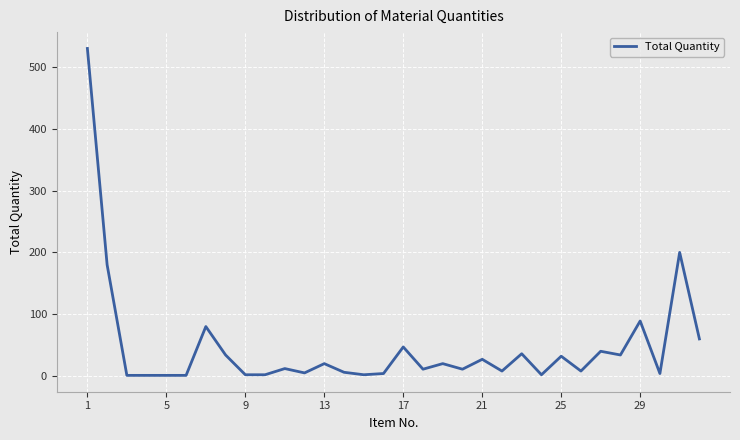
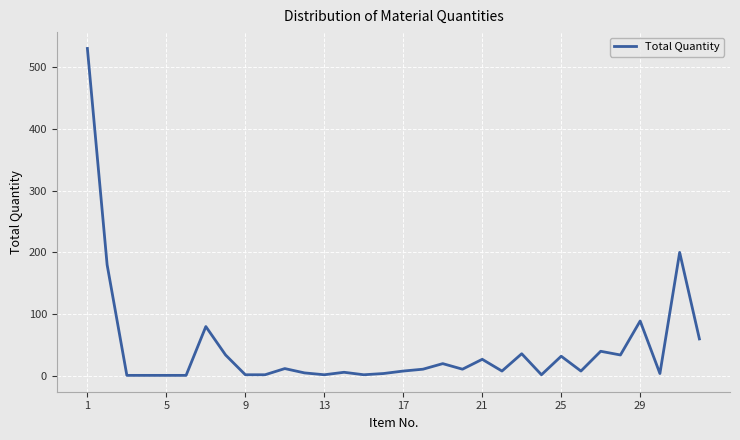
13: 20 -> 0
17: 50 -> 10
